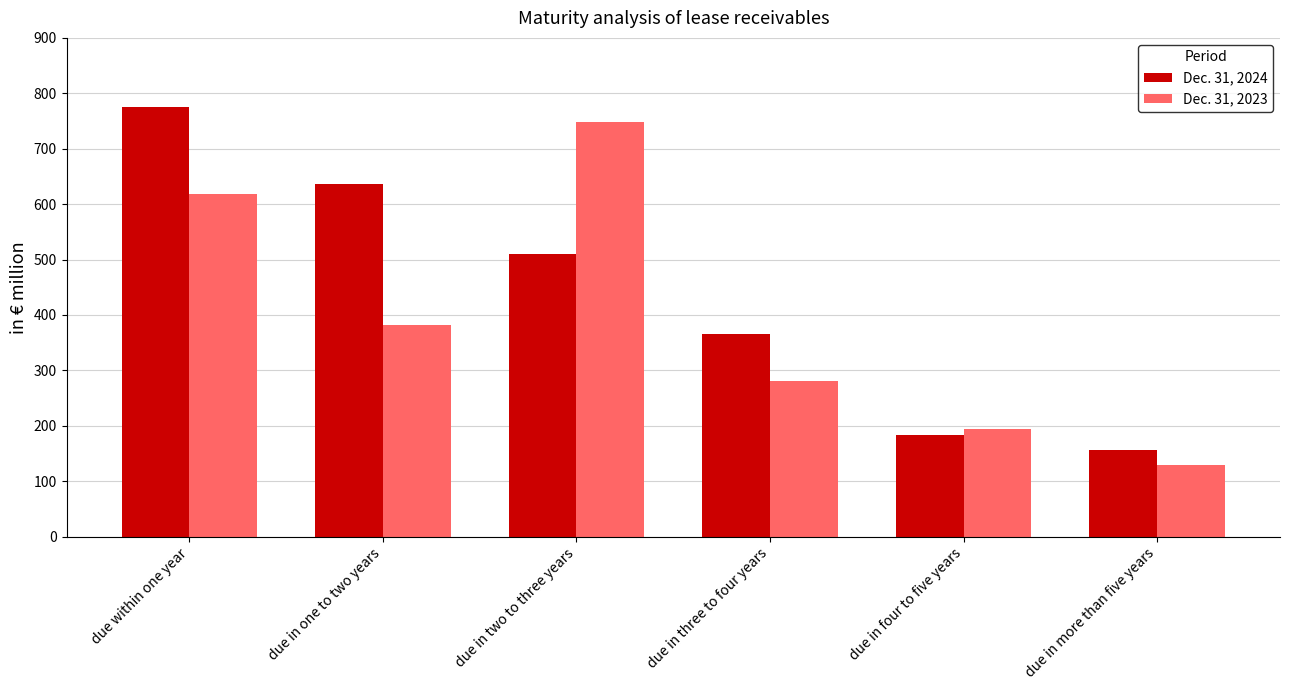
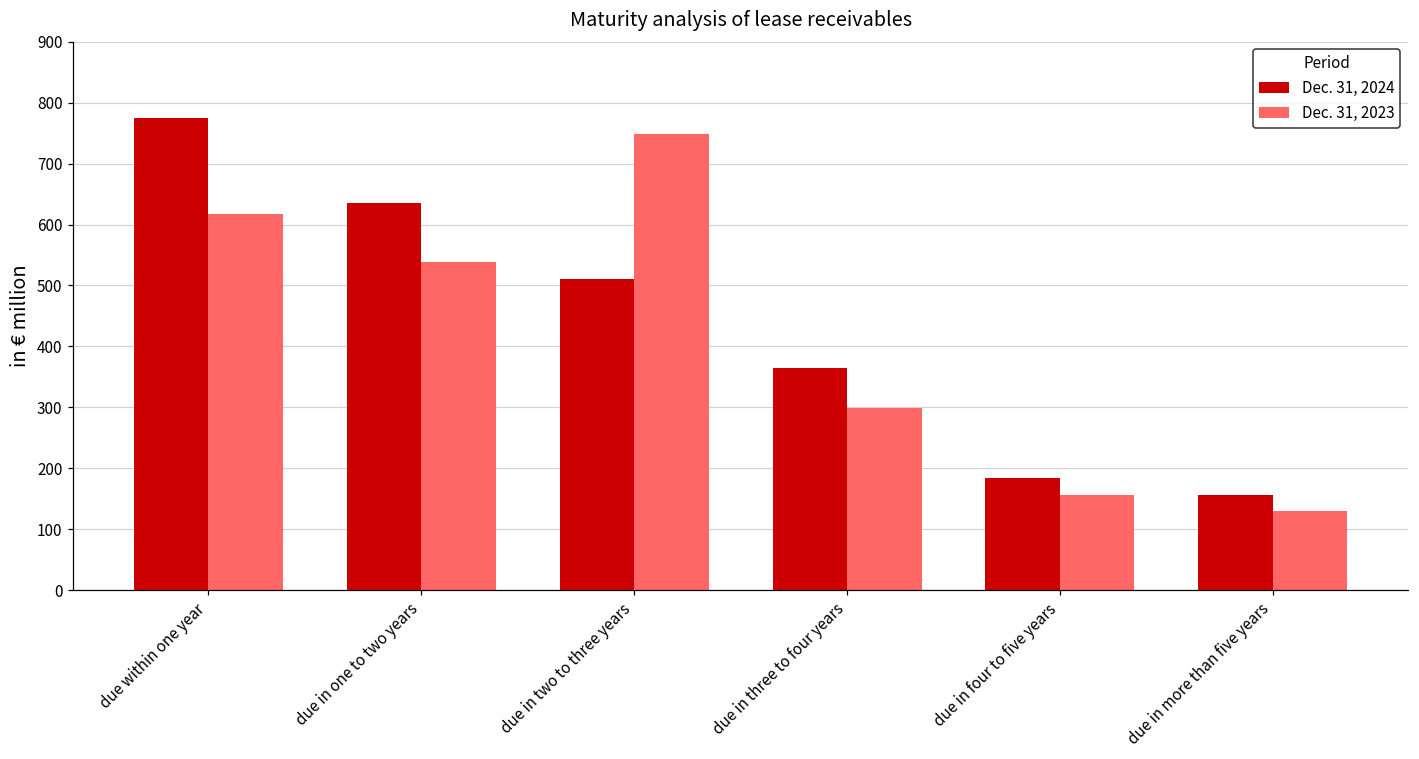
Dec. 31, 2023, due in one to two years: 380 -> 540
Dec. 31, 2023, due in three to four years: 280 -> 300
Dec. 31, 2023, due in four to five years: 190 -> 160
